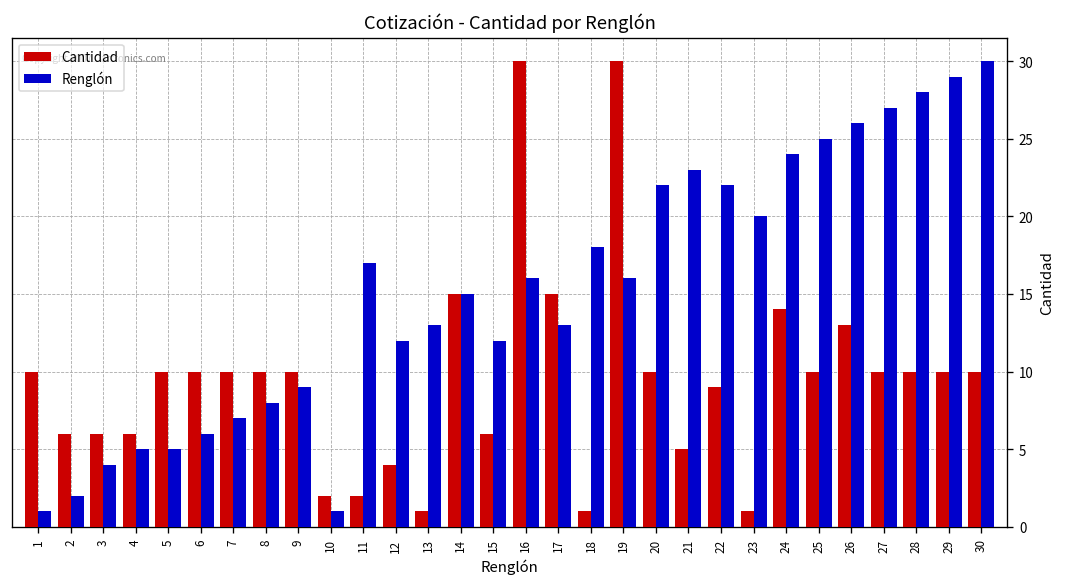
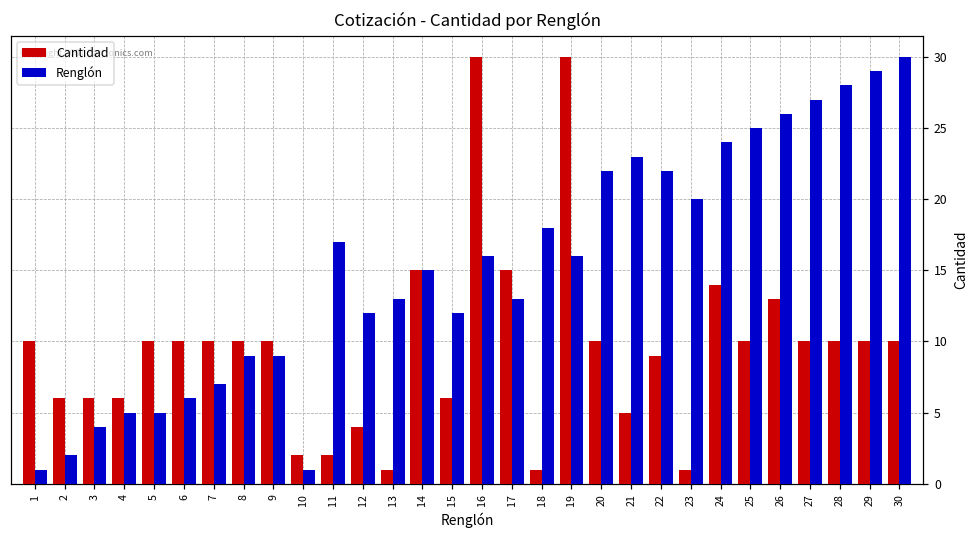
Renglón, 8: 8 -> 9
